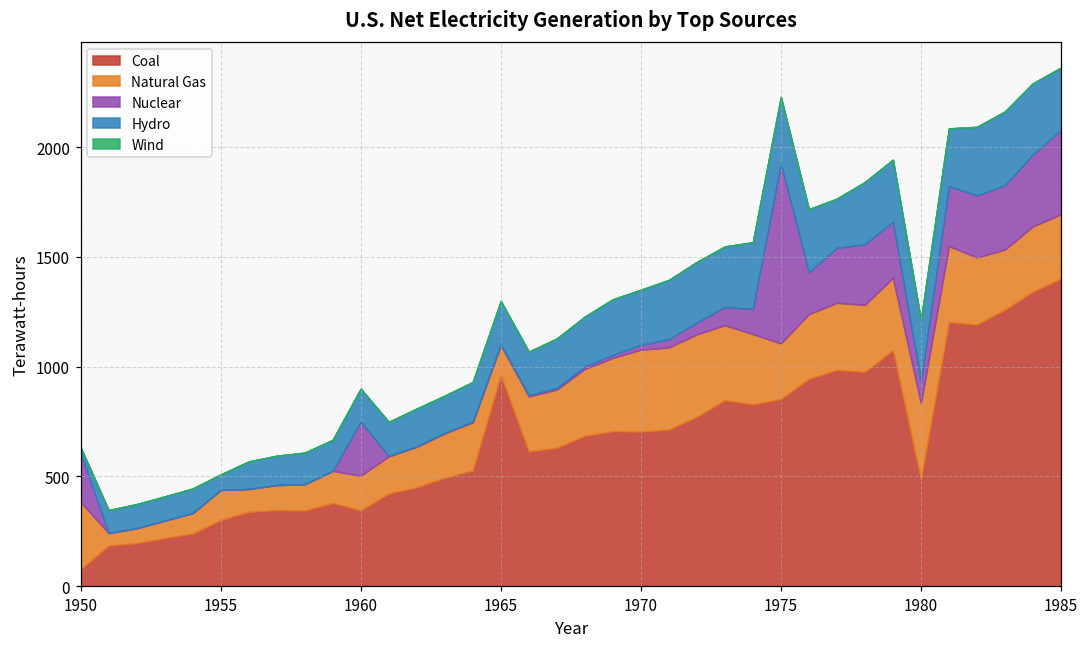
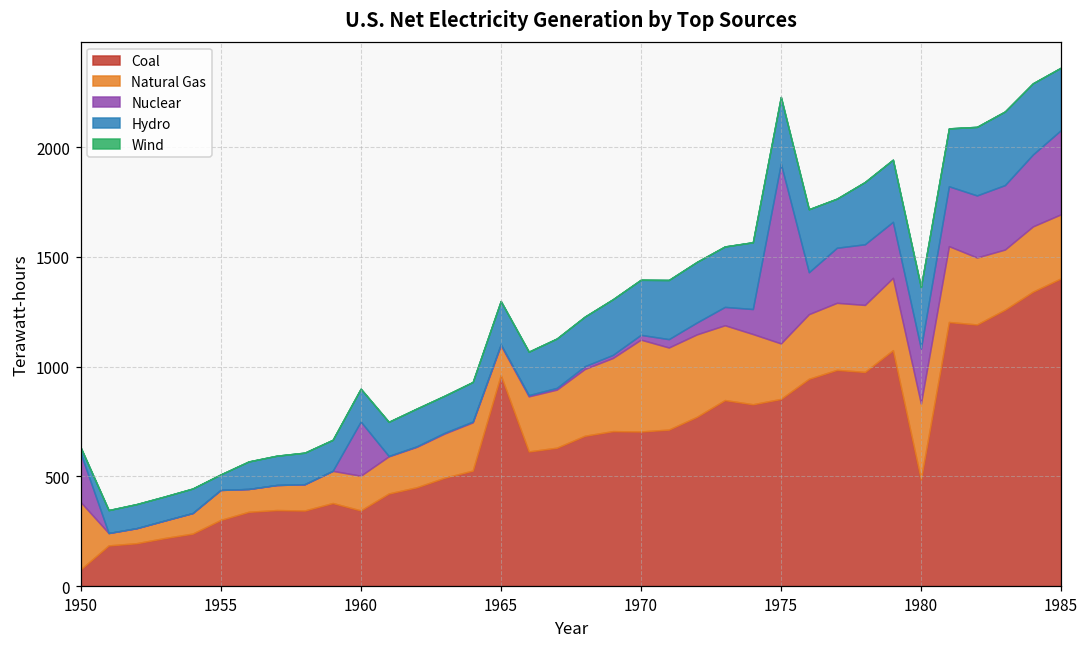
Natural Gas, 1970: 370 -> 420
Nuclear, 1980: 100 -> 250
